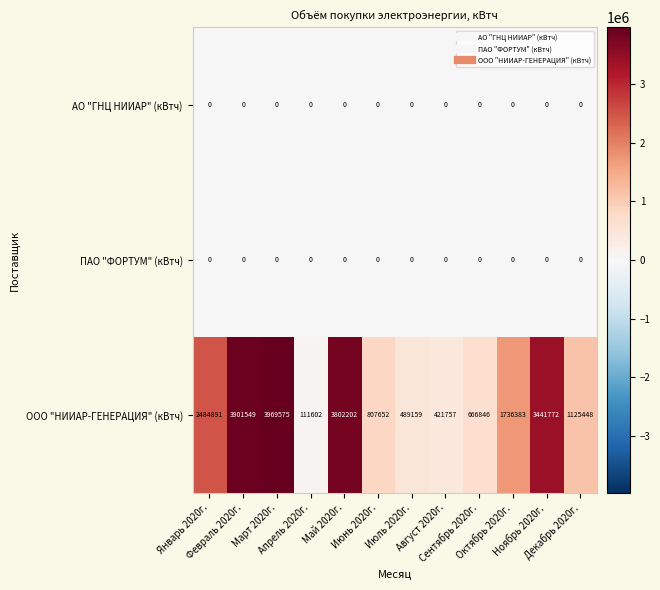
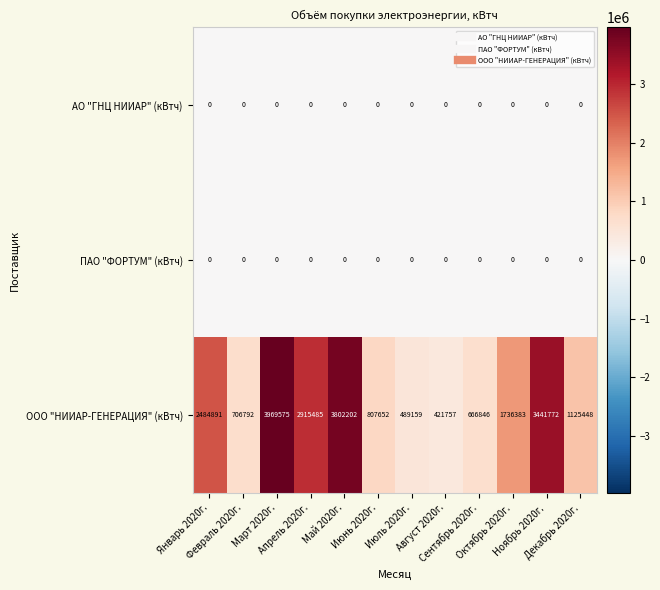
ООО "НИИАР-ГЕНЕРАЦИЯ" (кВтч), Февраль 2020г.: 3901549 -> 706792
ООО "НИИАР-ГЕНЕРАЦИЯ" (кВтч), Апрель 2020г.: 111602 -> 2915485
